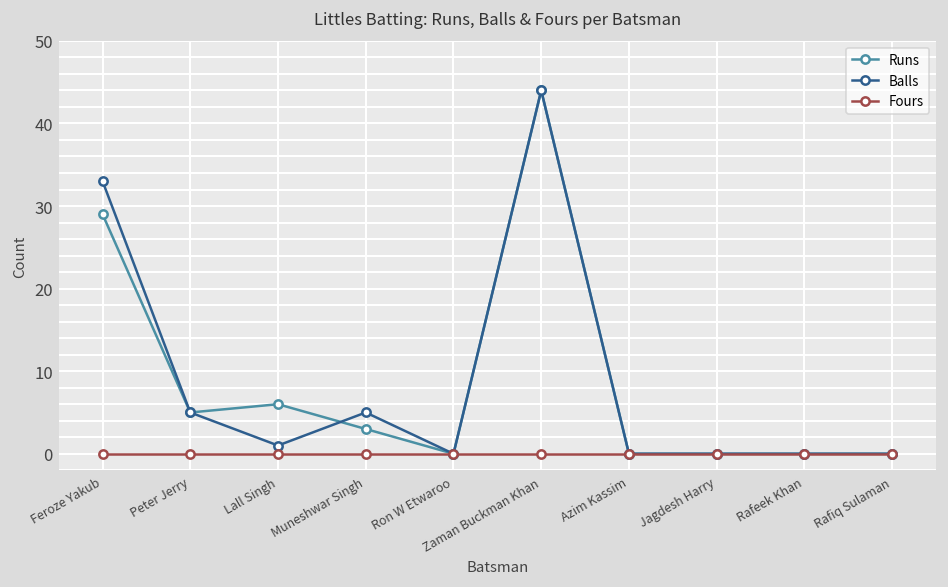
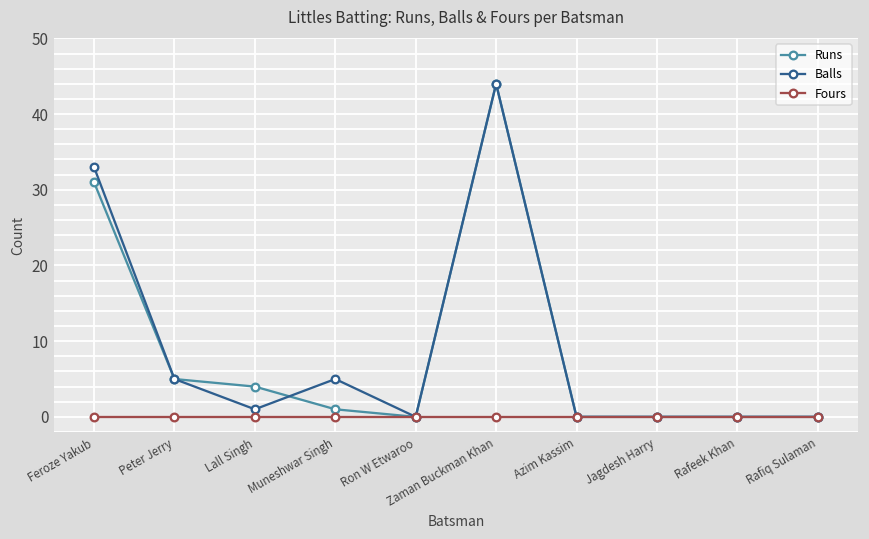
Runs, Feroze Yakub: 29 -> 31
Runs, Lall Singh: 6 -> 4
Runs, Muneshwar Singh: 3 -> 1
